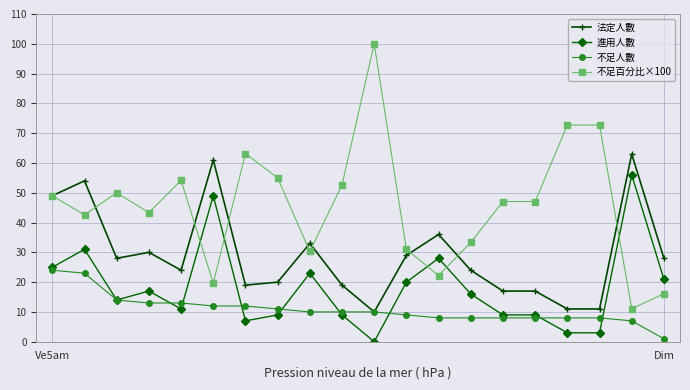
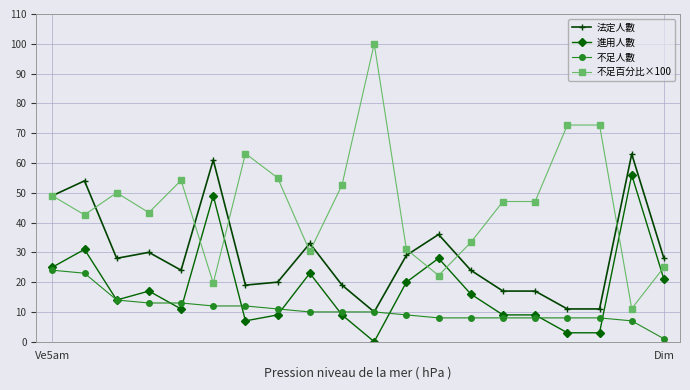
不足百分比×100, Dim: 16 -> 25
